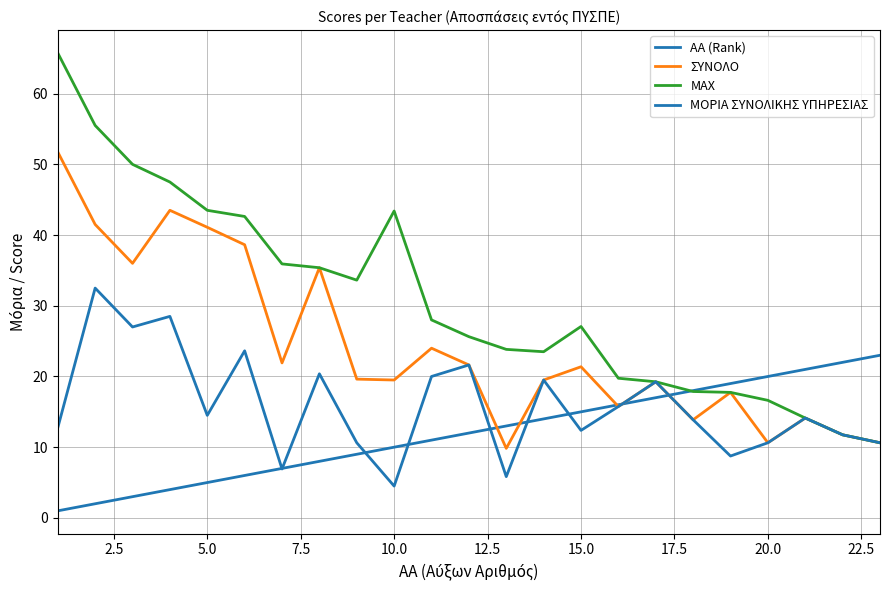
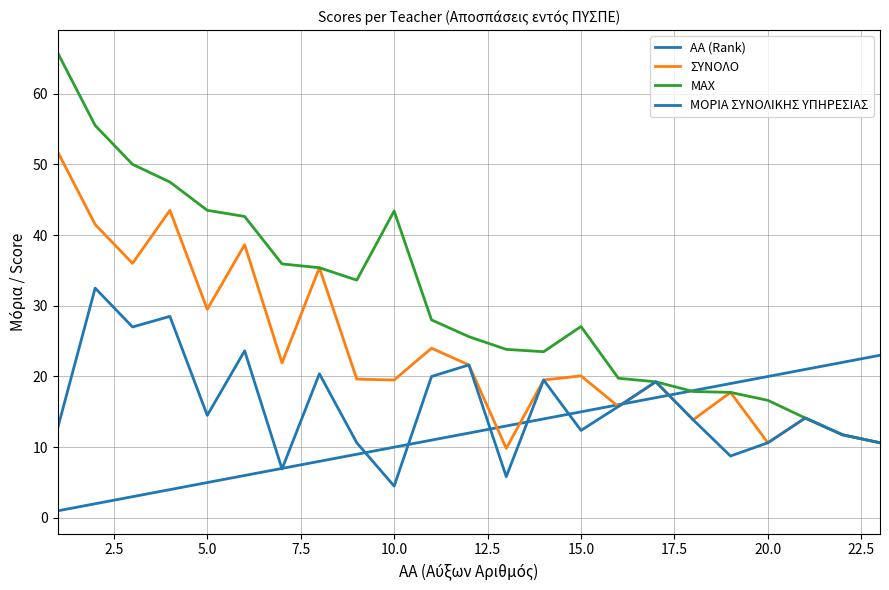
ΣΥΝΟΛΟ, 5.0: 41 -> 30
ΣΥΝΟΛΟ, 15.0: 21 -> 20
